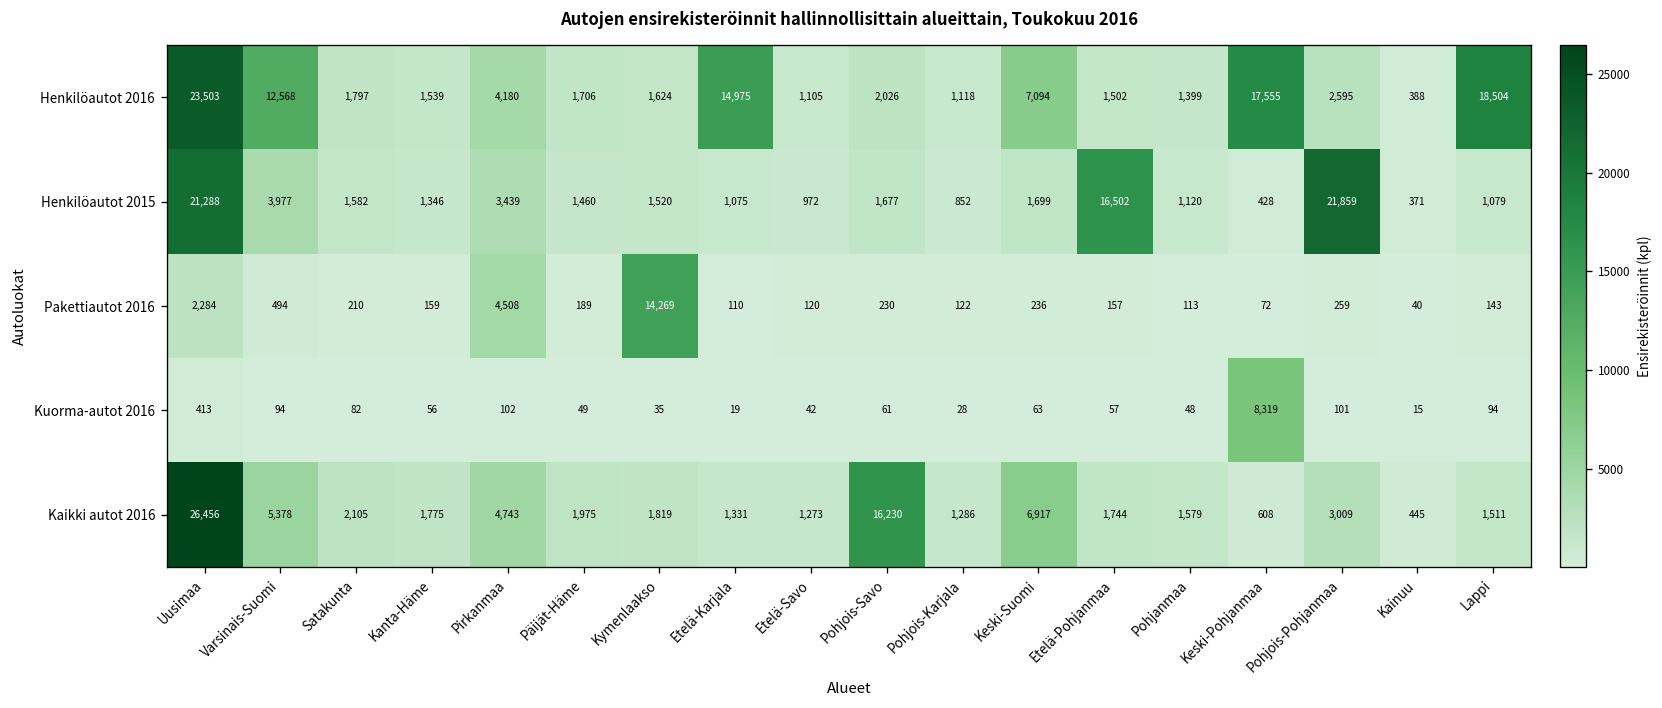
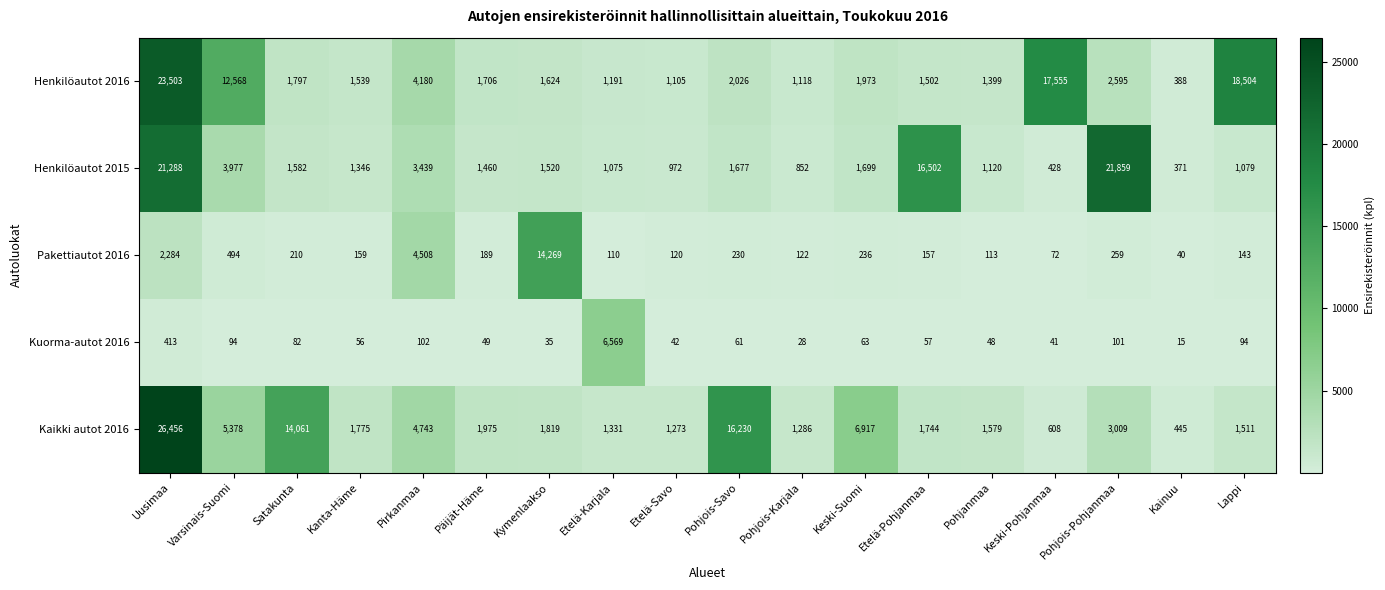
Henkilöautot 2016, Etelä-Karjala: 14,975 -> 1,191
Henkilöautot 2016, Keski-Suomi: 7,094 -> 1,973
Kuorma-autot 2016, Etelä-Karjala: 19 -> 6,569
Kuorma-autot 2016, Keski-Pohjanmaa: 8,319 -> 41
Kaikki autot 2016, Satakunta: 2,105 -> 14,061
